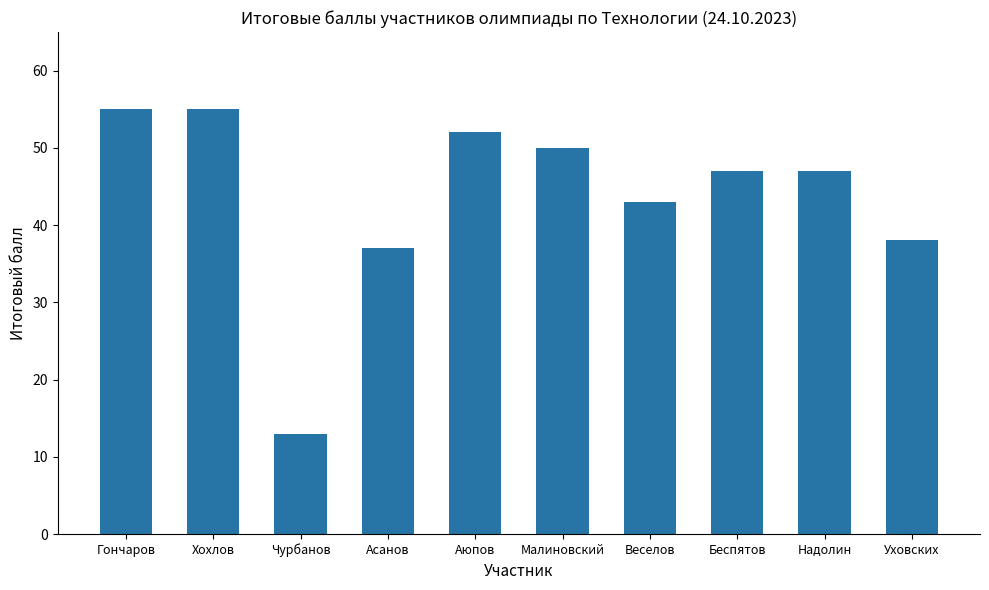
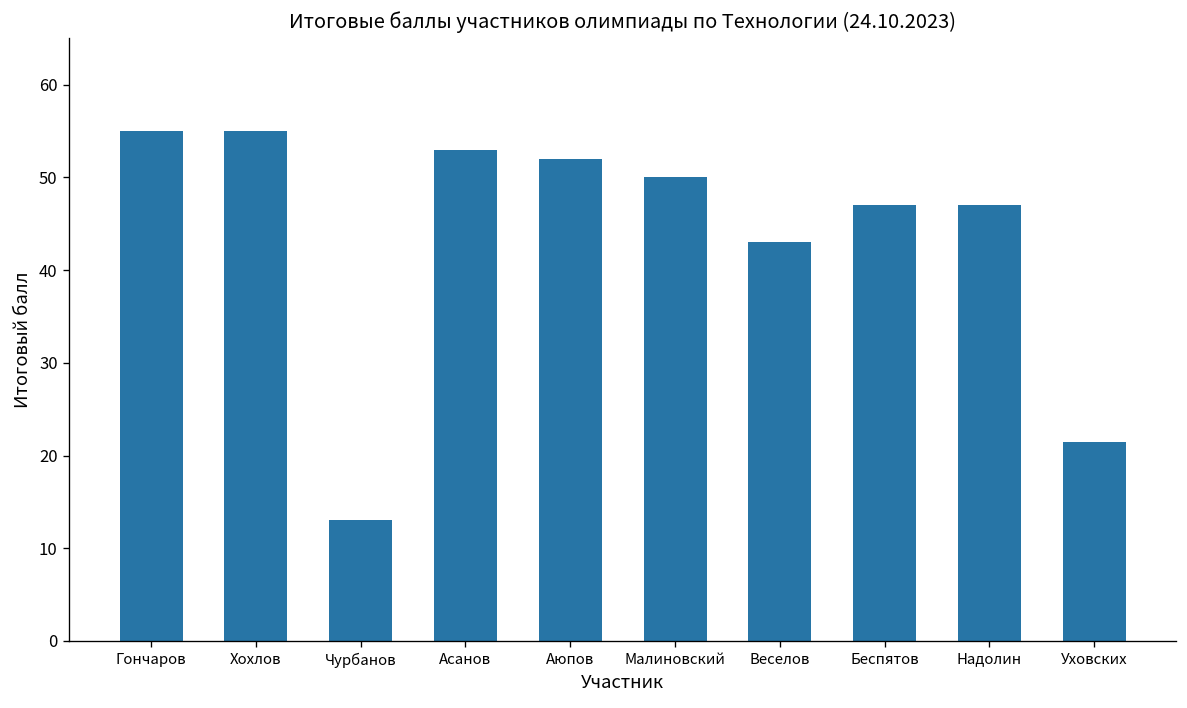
Асанов: 37 -> 53
Уховских: 38 -> 22
